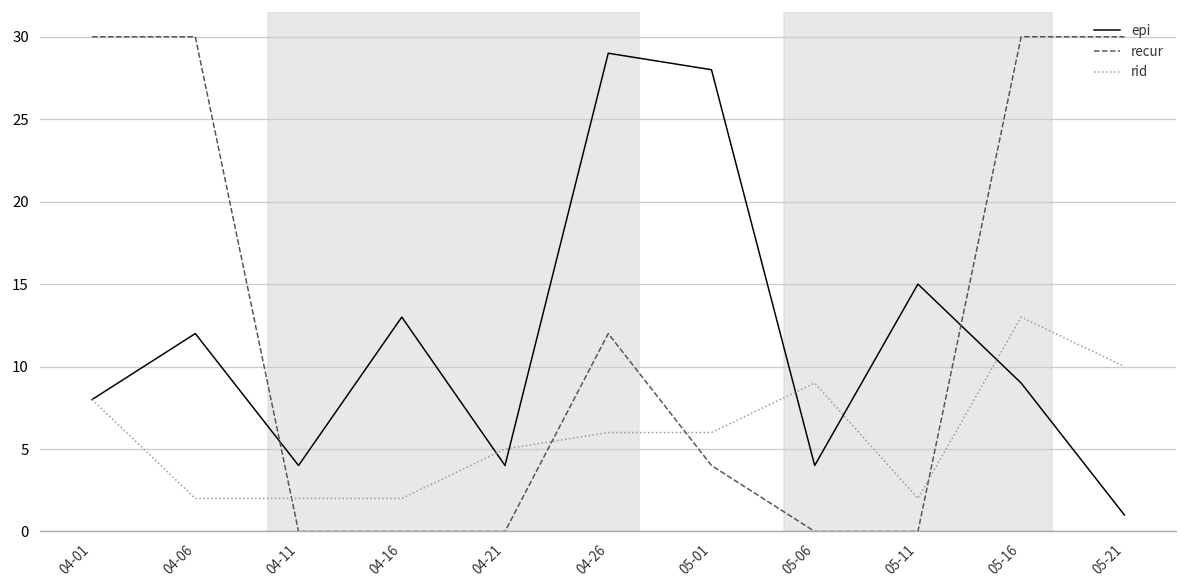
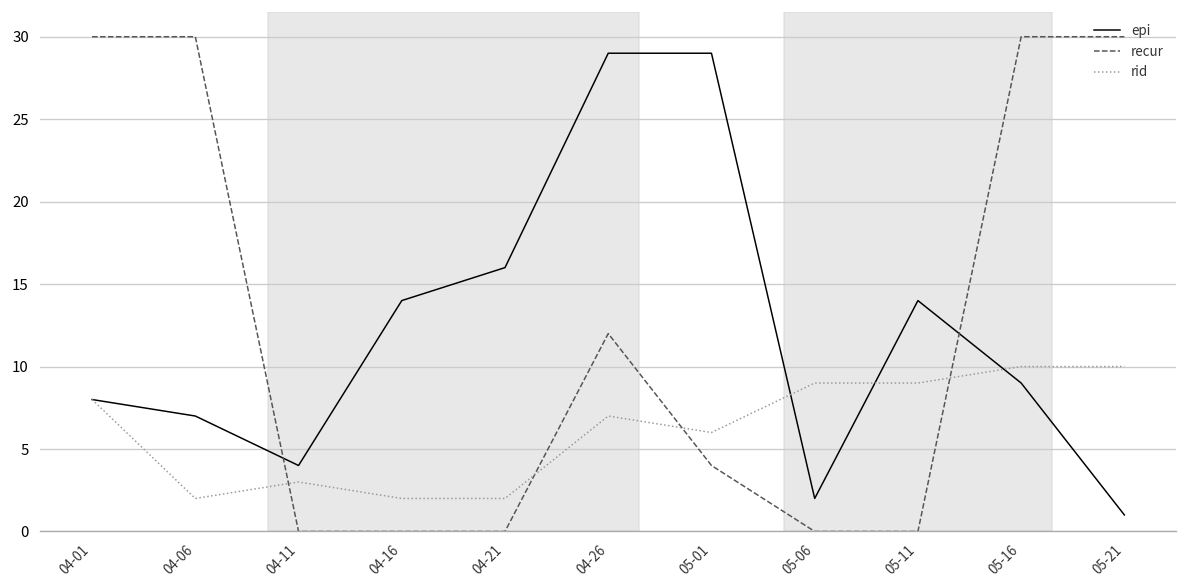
epi, 04-06: 12 -> 7
rid, 04-11: 2 -> 3
epi, 04-16: 13 -> 14
epi, 04-21: 4 -> 16
rid, 04-21: 5 -> 2
rid, 04-26: 6 -> 7
epi, 05-01: 28 -> 29
epi, 05-06: 4 -> 2
epi, 05-11: 15 -> 14
rid, 05-11: 2 -> 9
rid, 05-16: 13 -> 10
